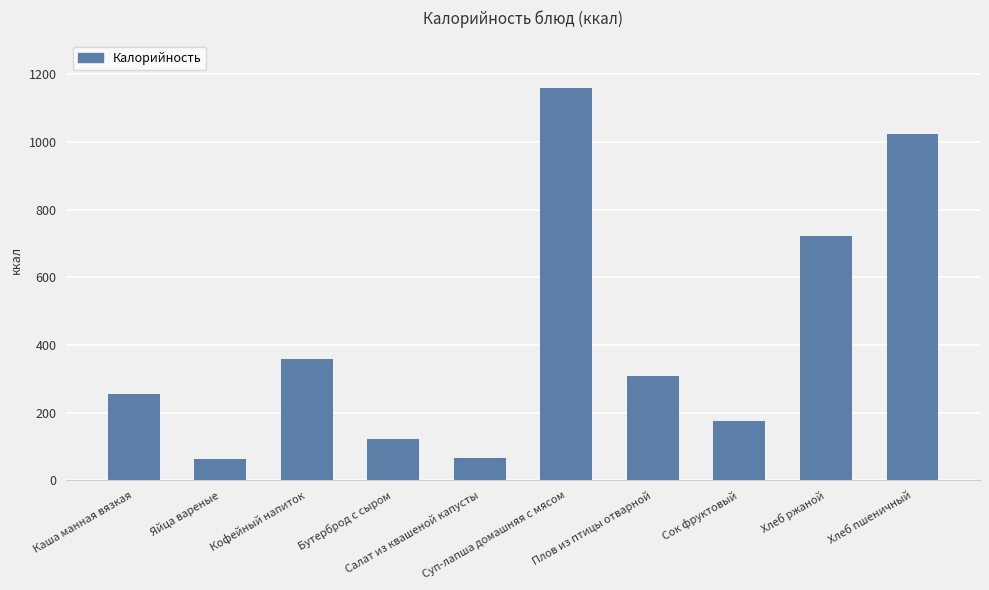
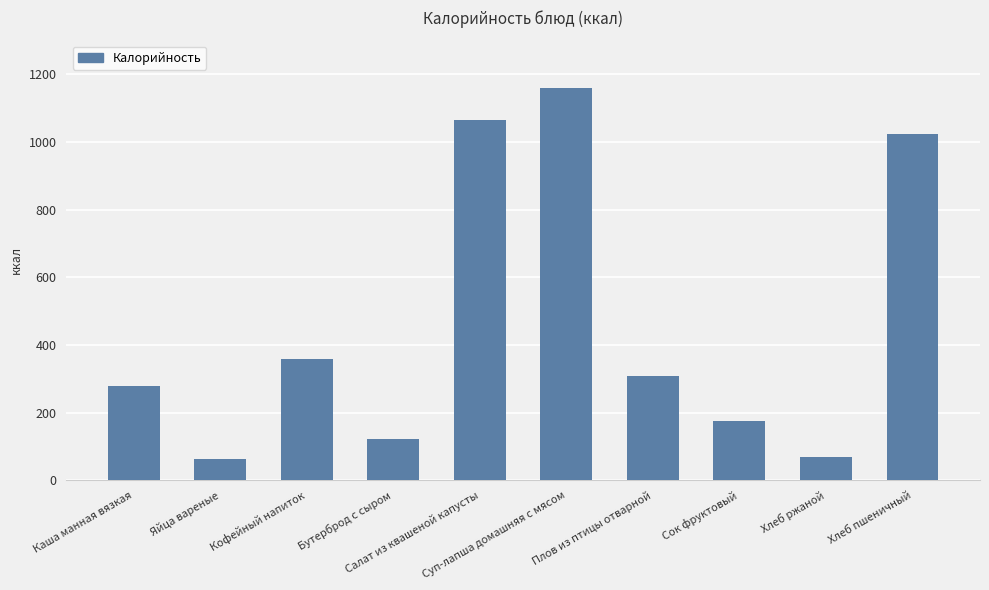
Каша манная вязкая: 260 -> 280
Салат из квашеной капусты: 70 -> 1060
Хлеб ржаной: 720 -> 70
